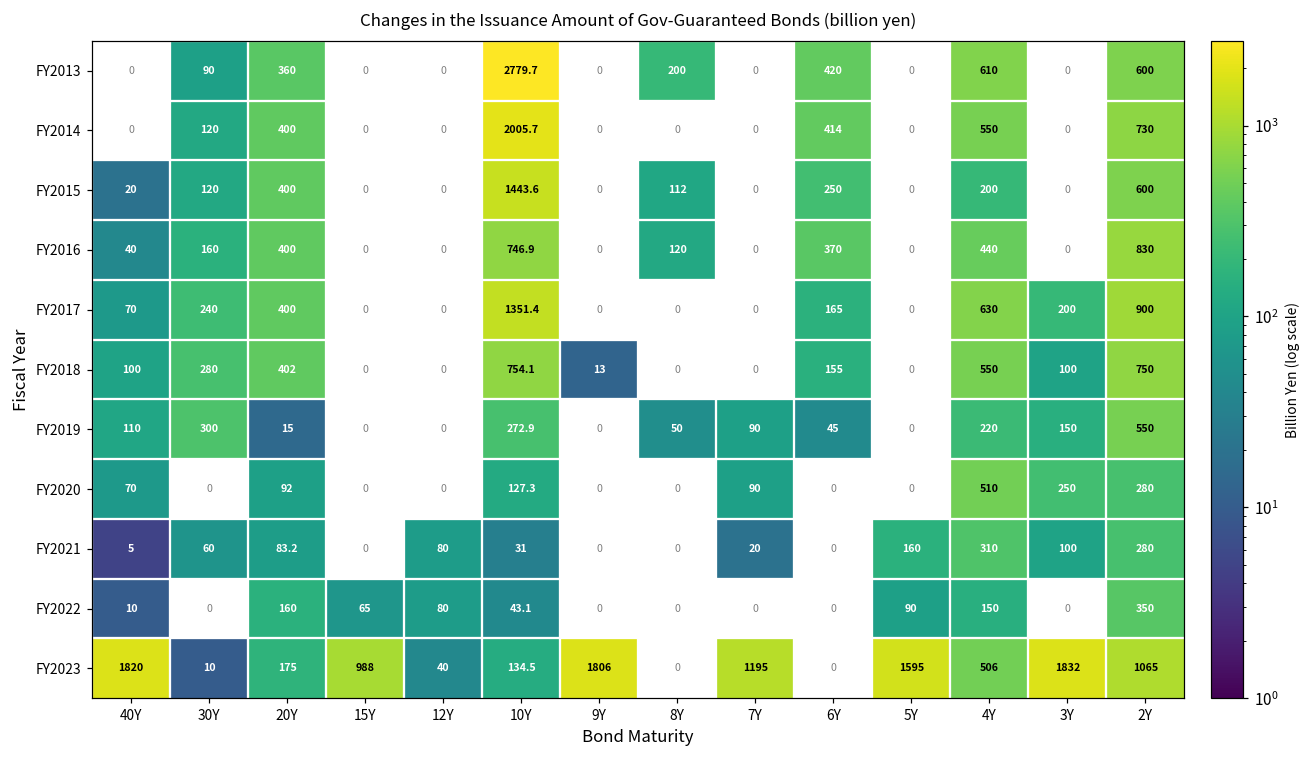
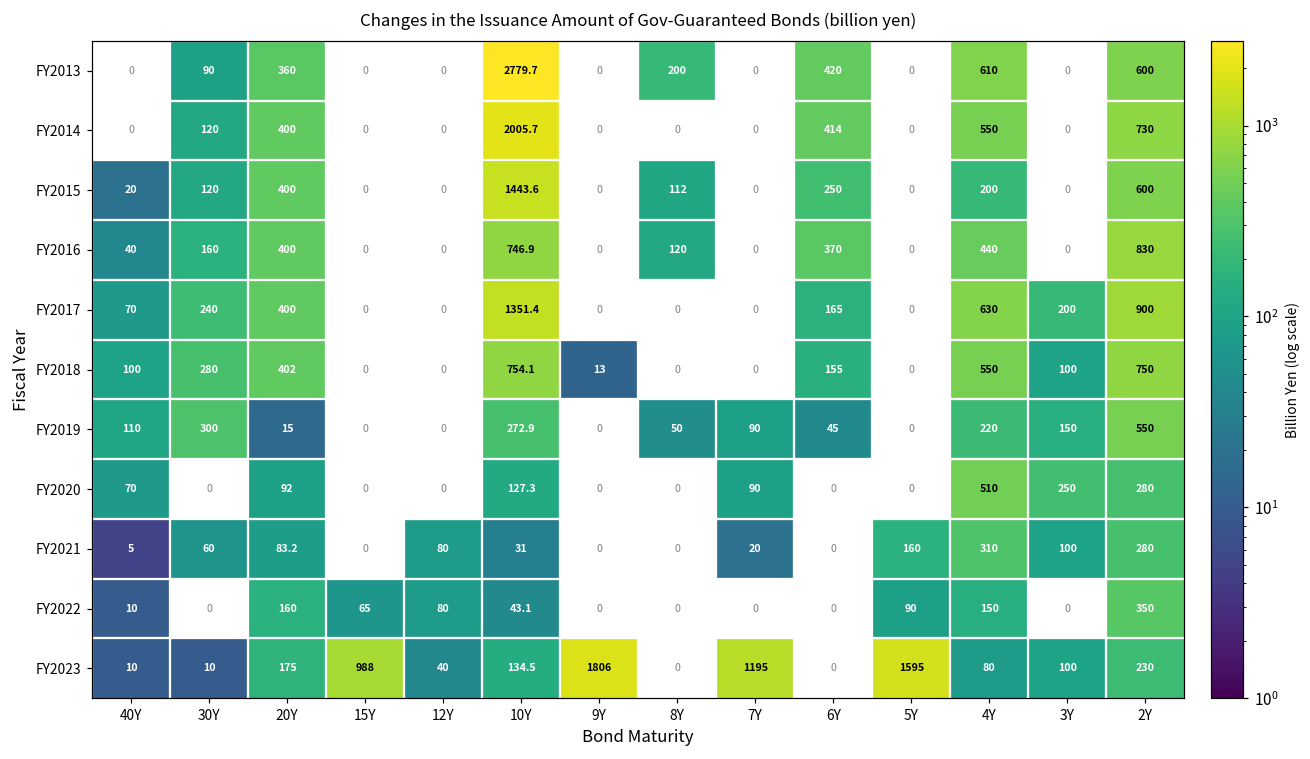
FY2023, 40Y: 1820 -> 10
FY2023, 4Y: 506 -> 80
FY2023, 3Y: 1832 -> 100
FY2023, 2Y: 1065 -> 230
